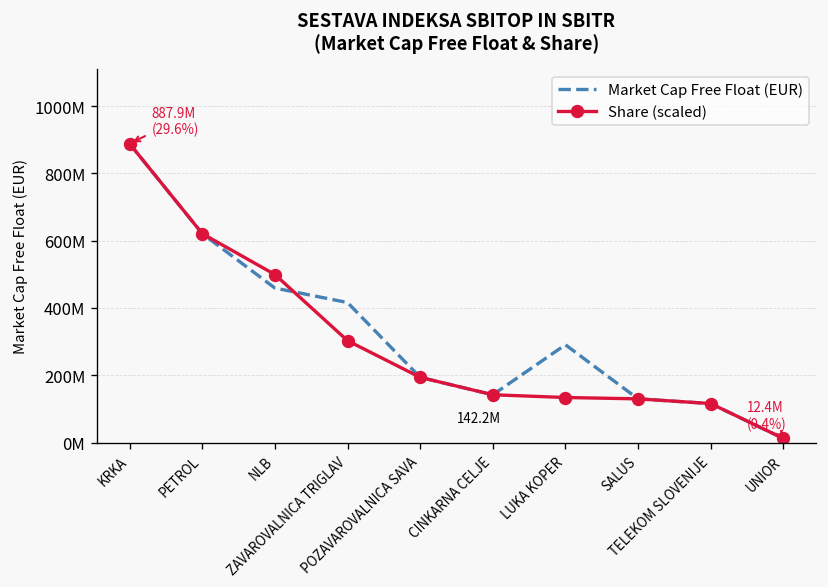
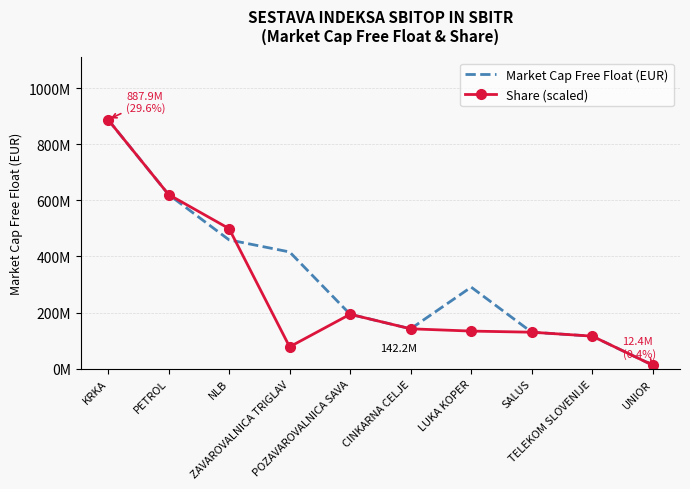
Share (scaled), ZAVAROVALNICA TRIGLAV: 300000000 -> 80000000
